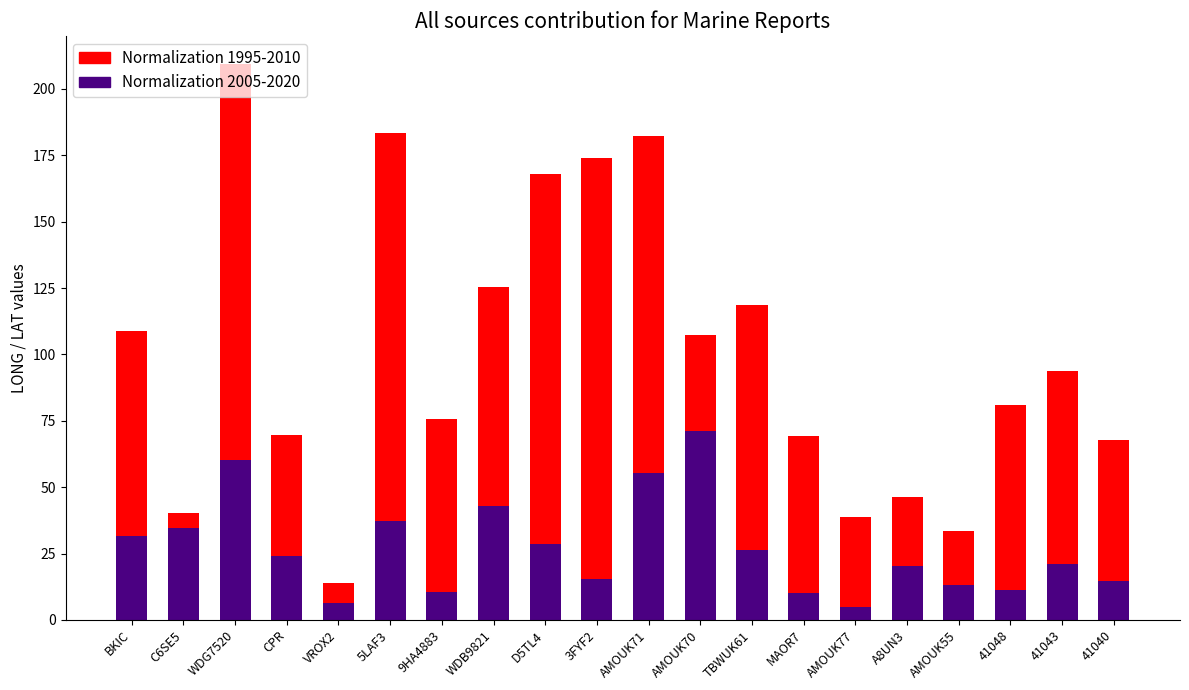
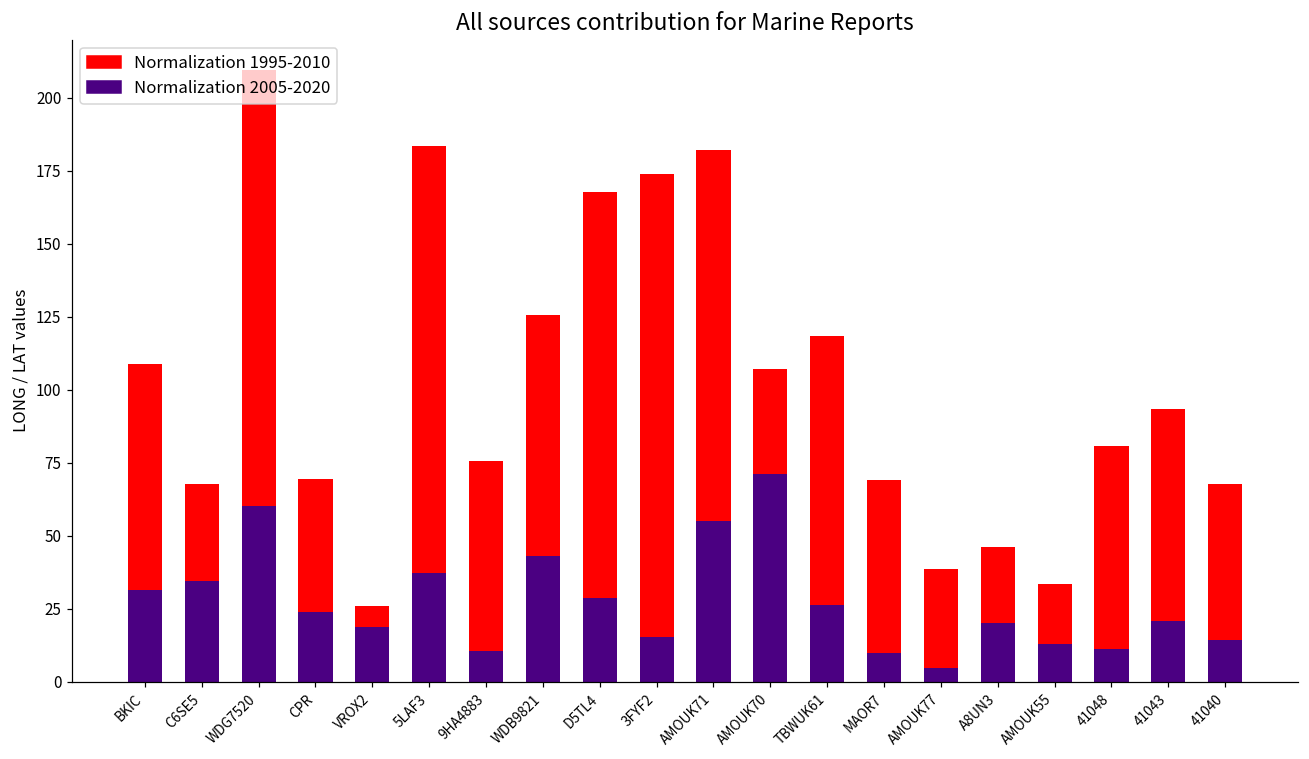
Normalization 1995-2010, C6SE5: 6 -> 33
Normalization 2005-2020, VROX2: 7 -> 19
